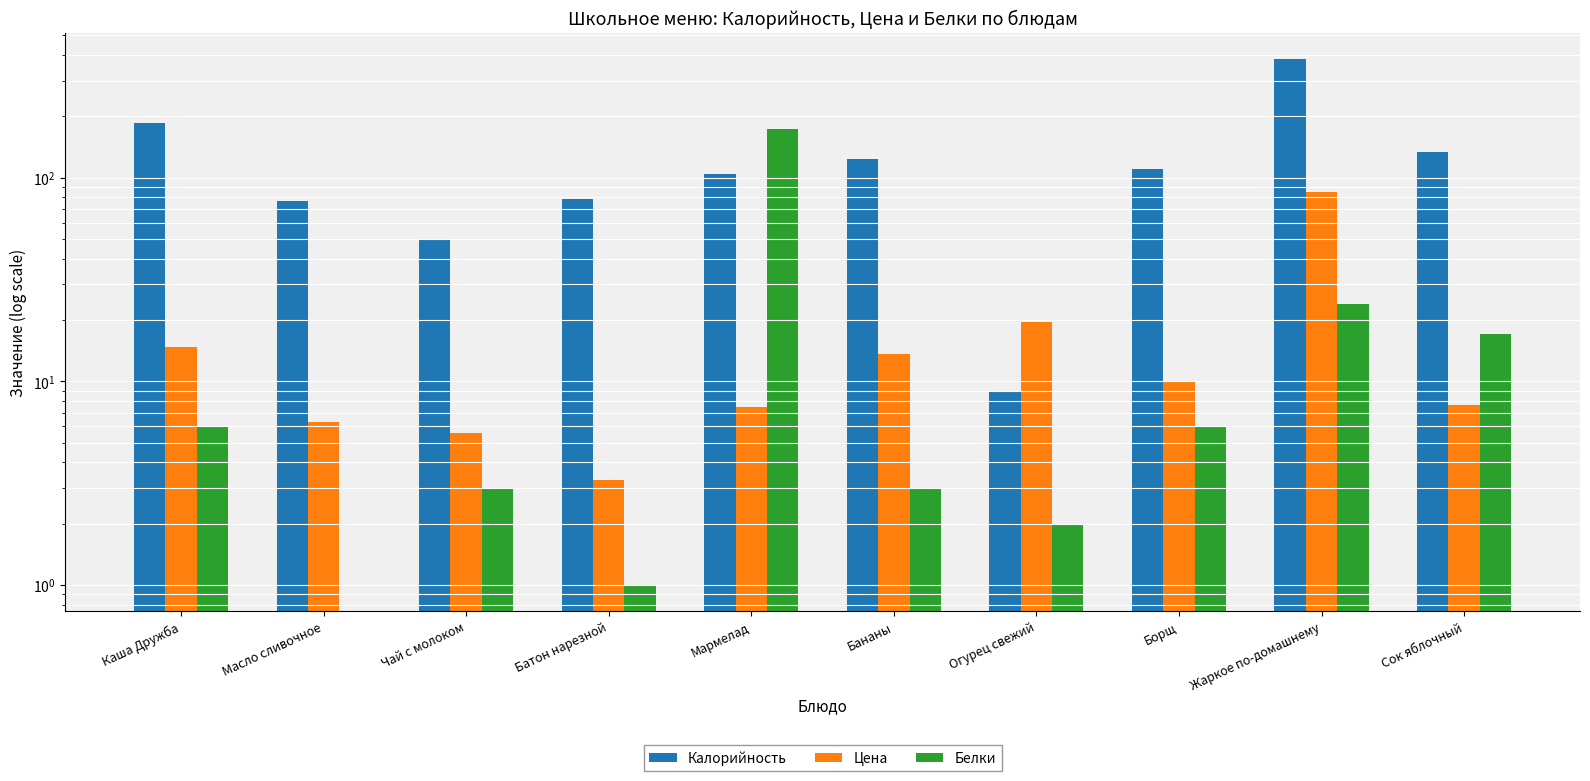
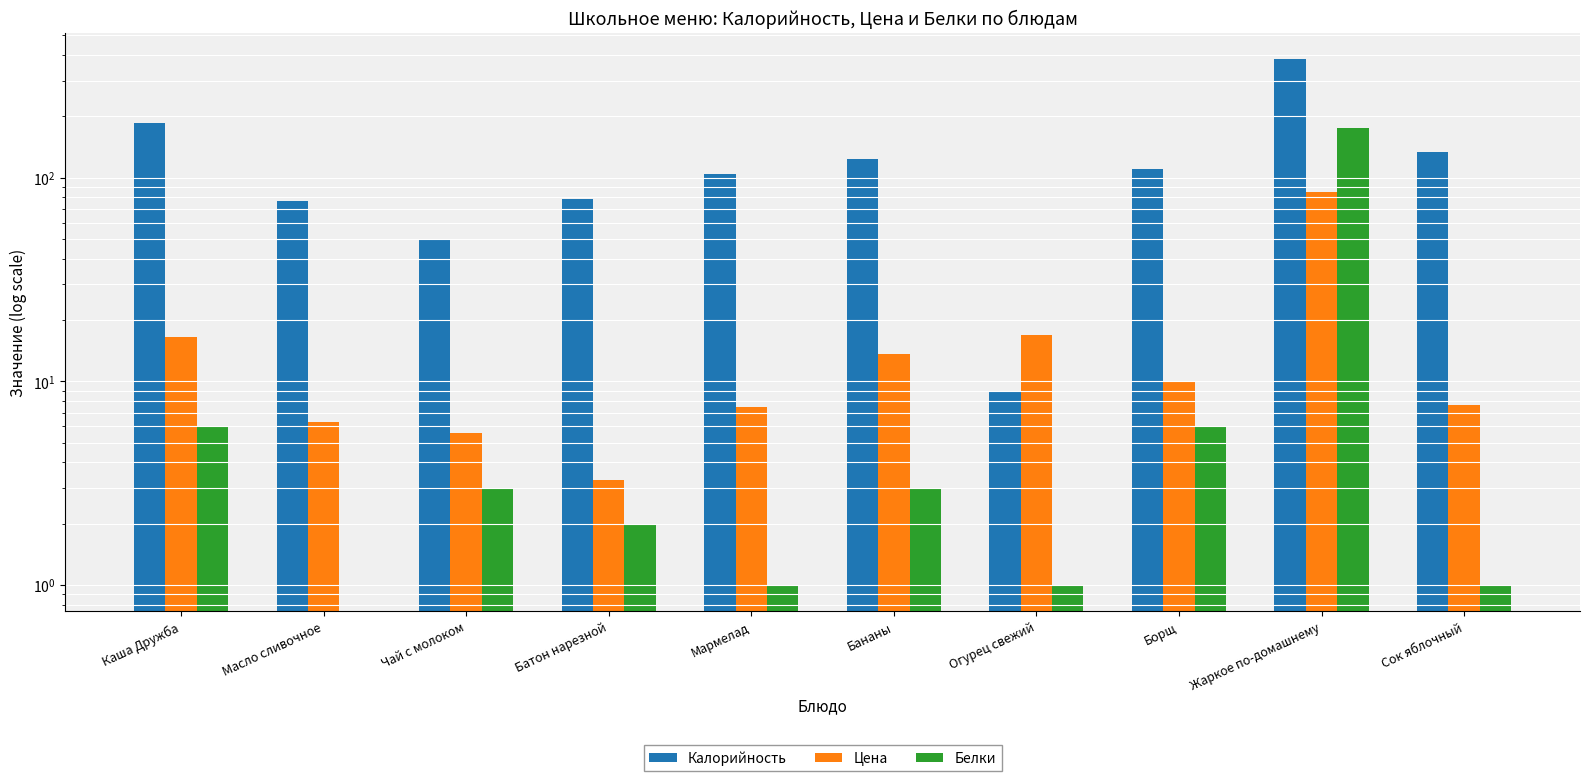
Цена, Каша Дружба: 15 -> 16
Белки, Батон нарезной: 1 -> 2
Белки, Мармелад: 170 -> 1
Цена, Огурец свежий: 19 -> 17
Белки, Огурец свежий: 2 -> 1
Белки, Жаркое по-домашнему: 24 -> 180
Белки, Сок яблочный: 17 -> 1
